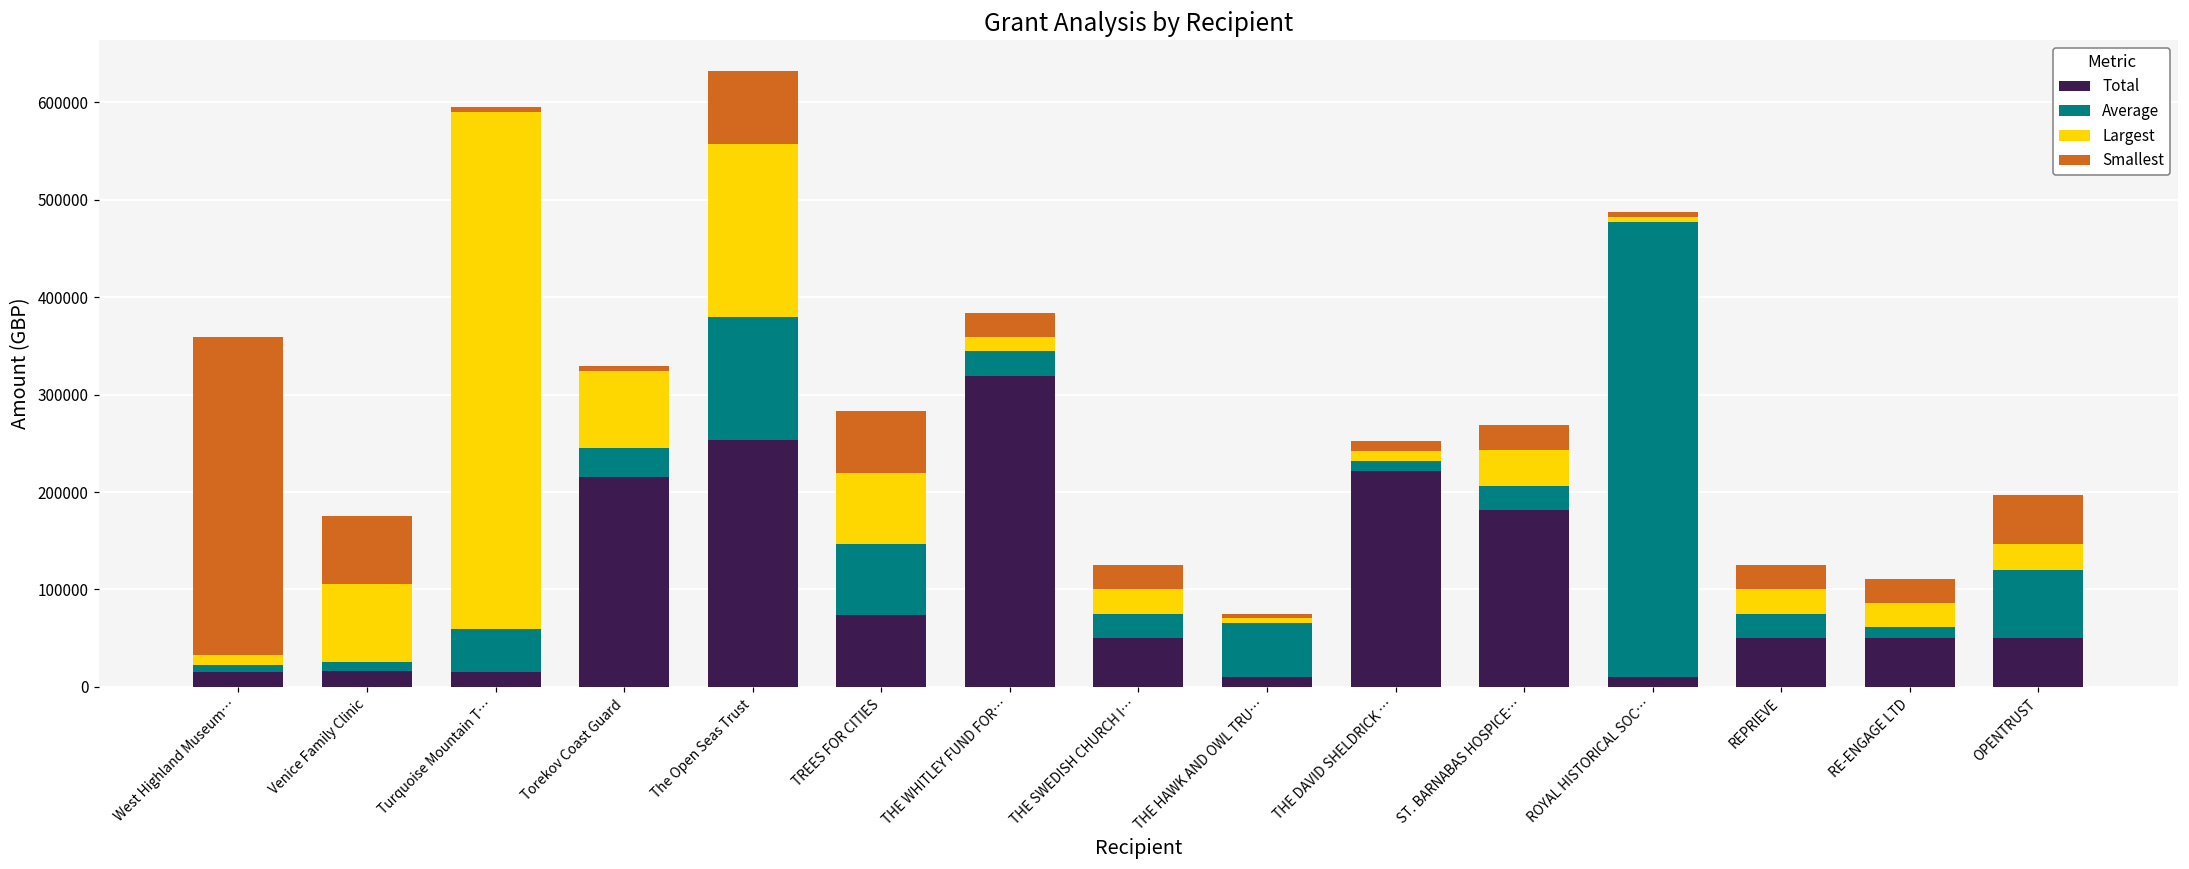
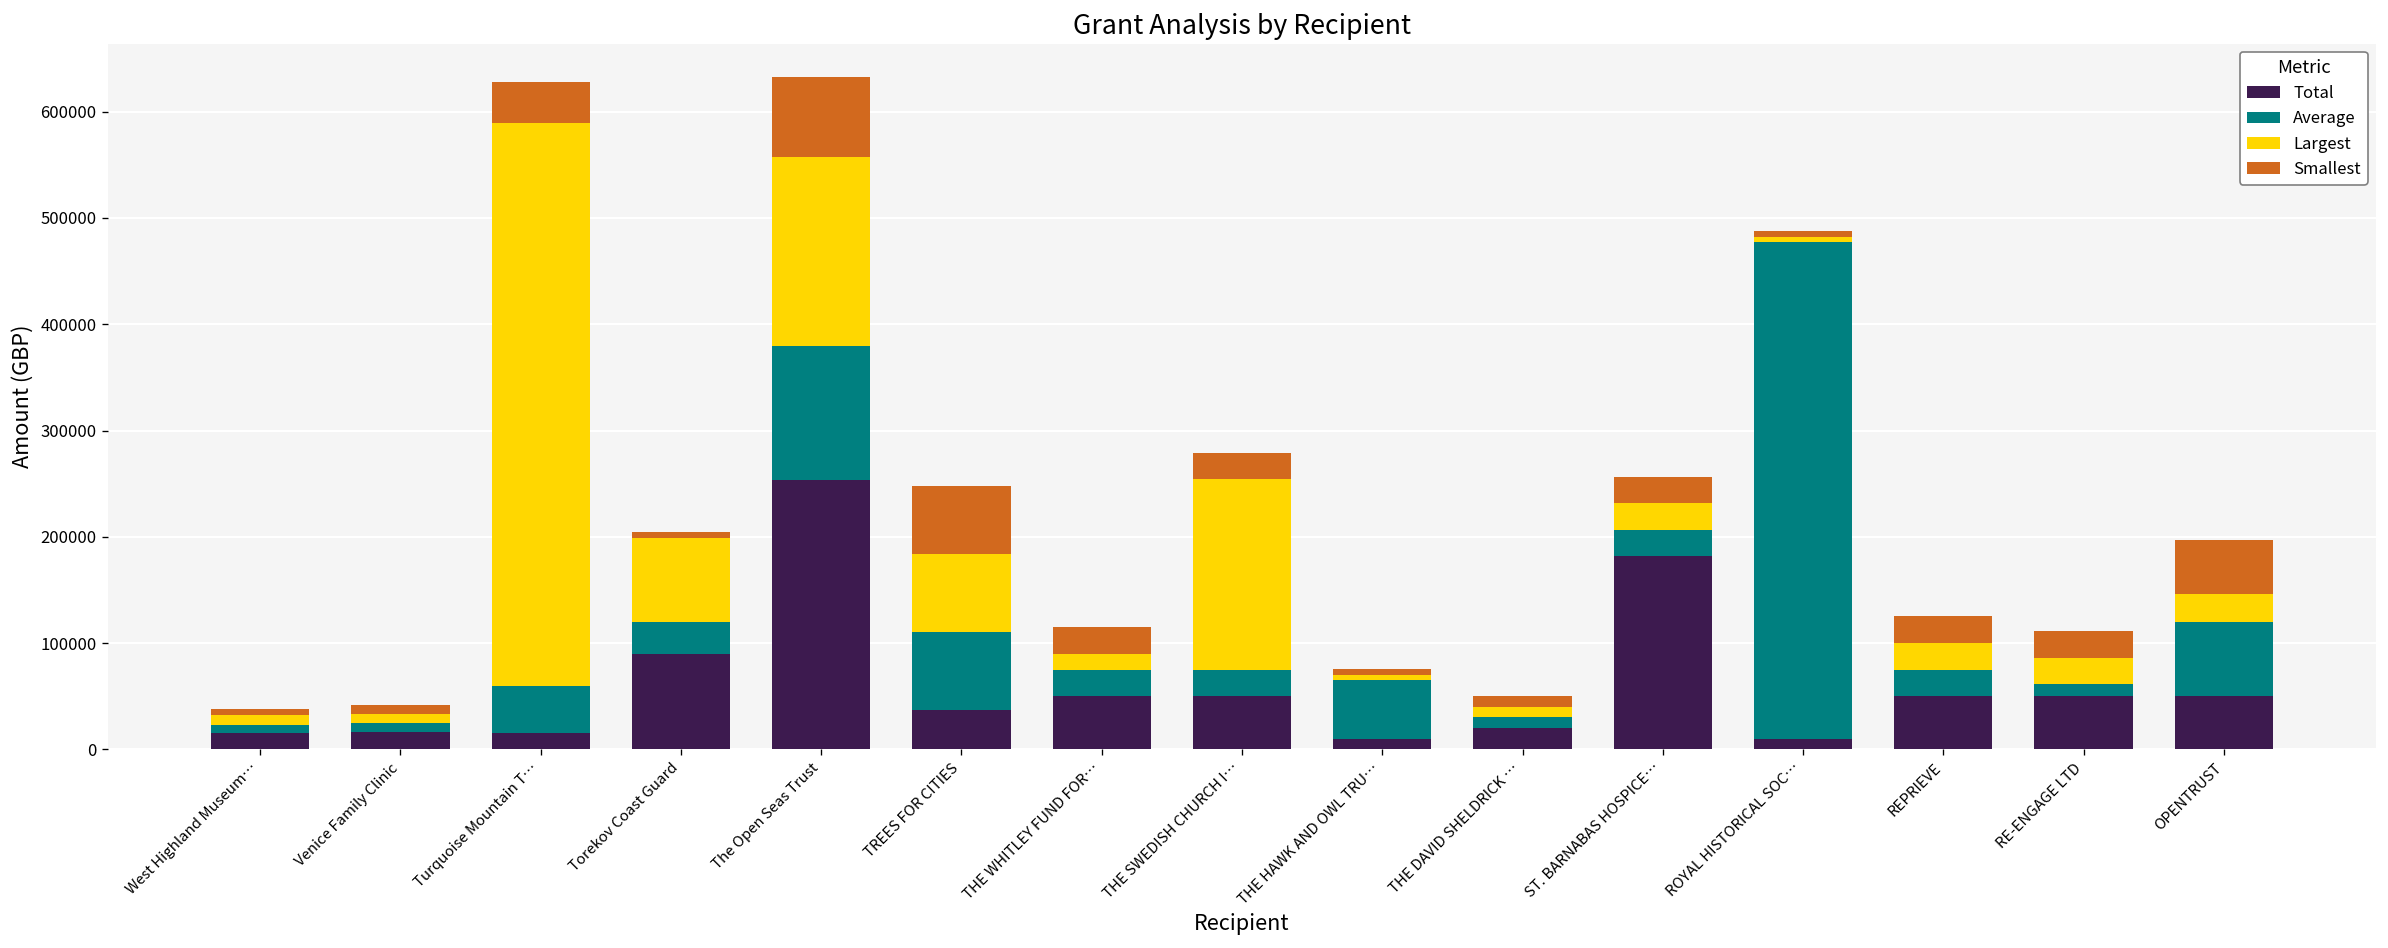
Smallest, West Highland Museum…: 330000 -> 10000
Largest, Venice Family Clinic: 80000 -> 10000
Smallest, Venice Family Clinic: 70000 -> 10000
Smallest, Turquoise Mountain T…: 10000 -> 40000
Total, Torekov Coast Guard: 210000 -> 90000
Total, TREES FOR CITIES: 70000 -> 40000
Total, THE WHITLEY FUND FOR…: 320000 -> 50000
Largest, THE SWEDISH CHURCH I…: 30000 -> 180000
Total, THE DAVID SHELDRICK …: 220000 -> 20000
Largest, ST. BARNABAS HOSPICE…: 40000 -> 30000
